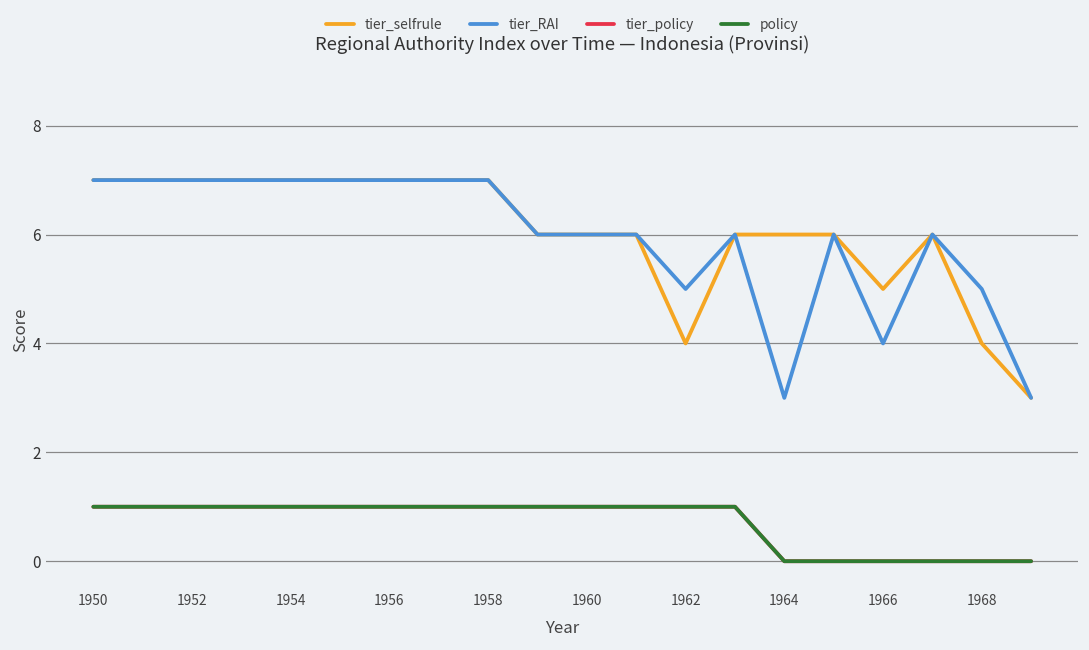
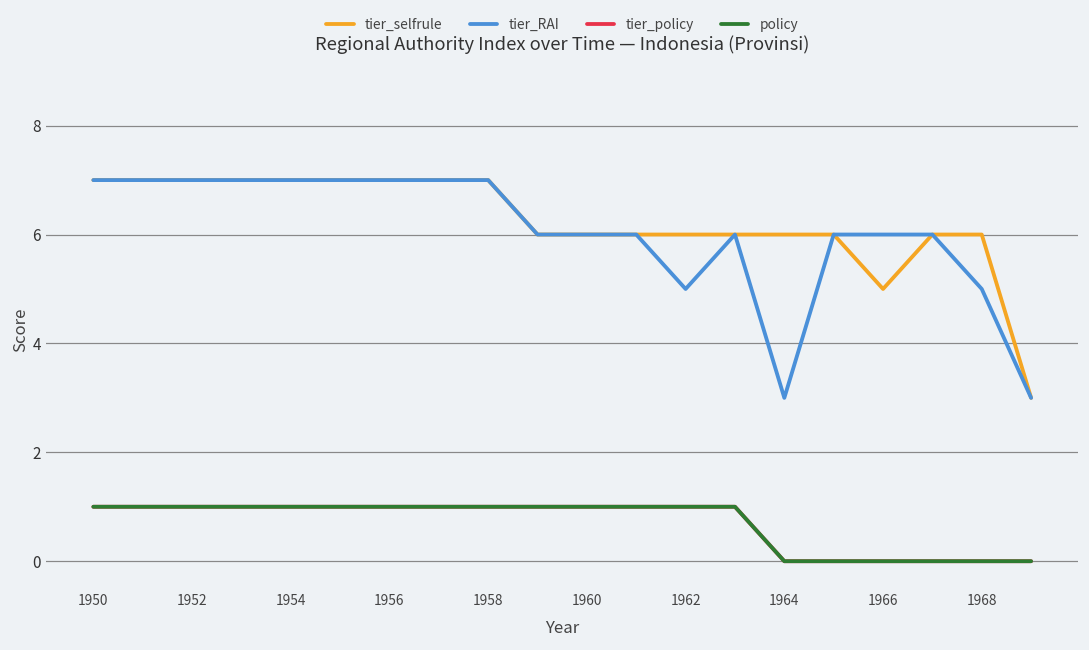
tier_selfrule, 1962: 4 -> 6
tier_RAI, 1966: 4 -> 6
tier_selfrule, 1968: 4 -> 6
